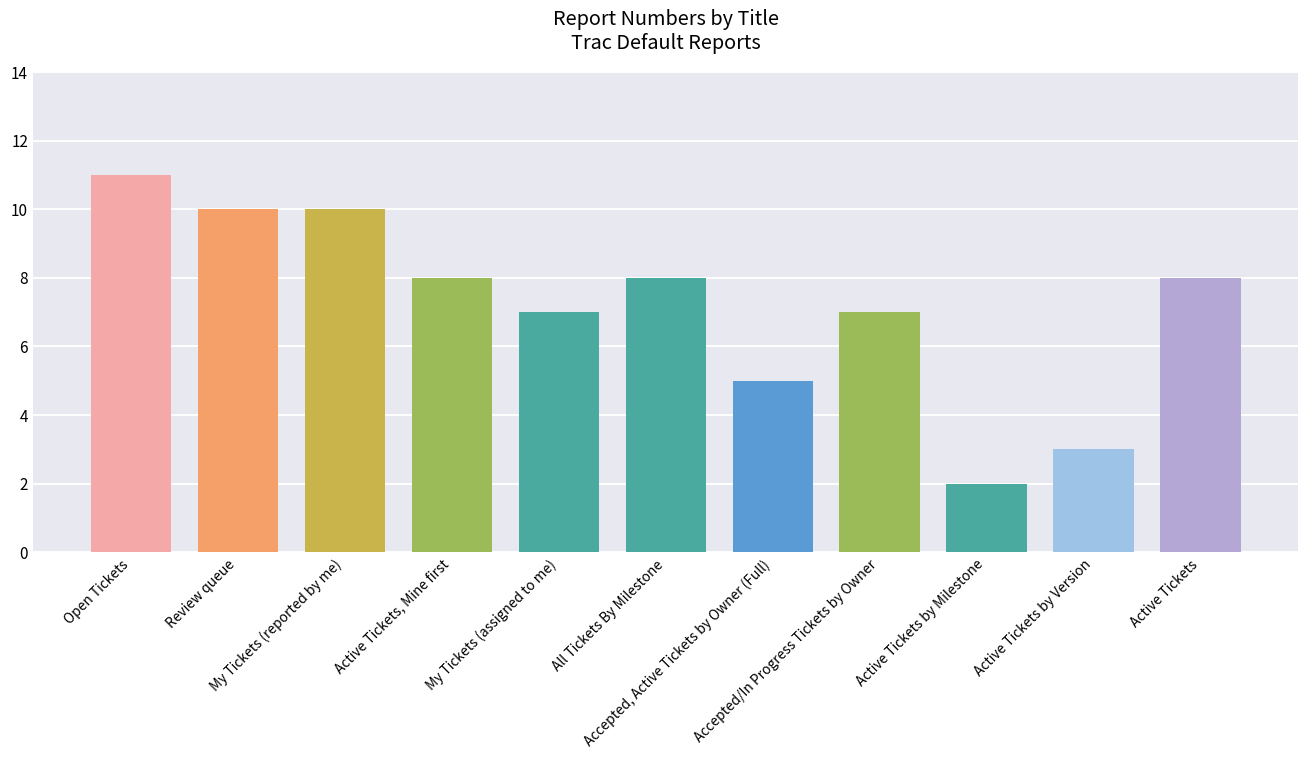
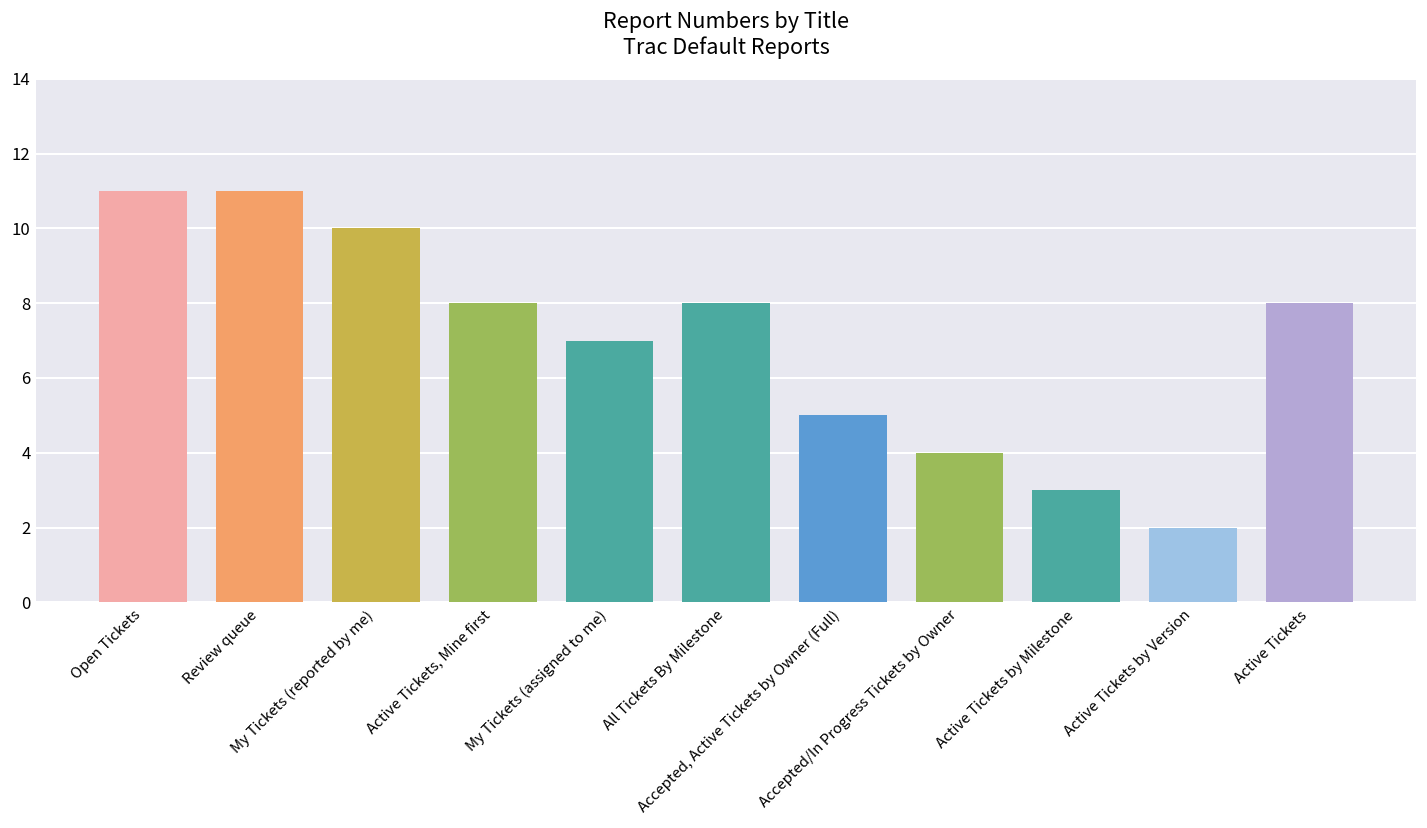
Review queue: 10 -> 11
Accepted/In Progress Tickets by Owner: 7 -> 4
Active Tickets by Milestone: 2 -> 3
Active Tickets by Version: 3 -> 2
